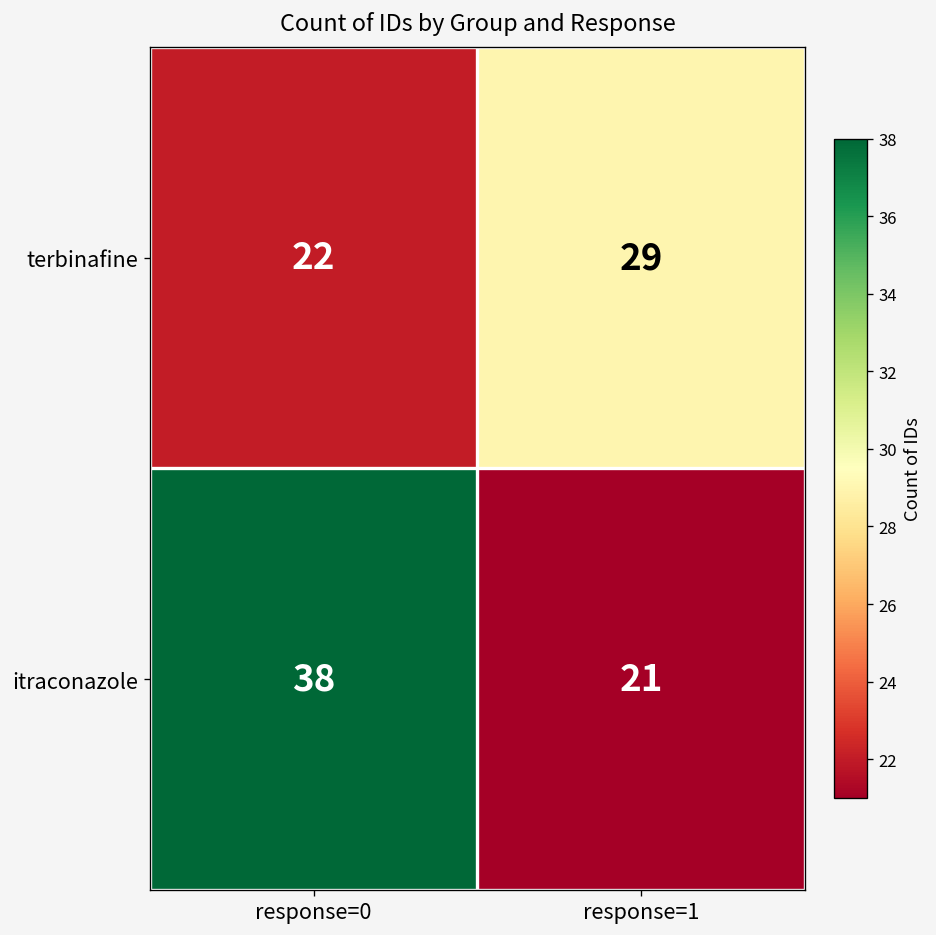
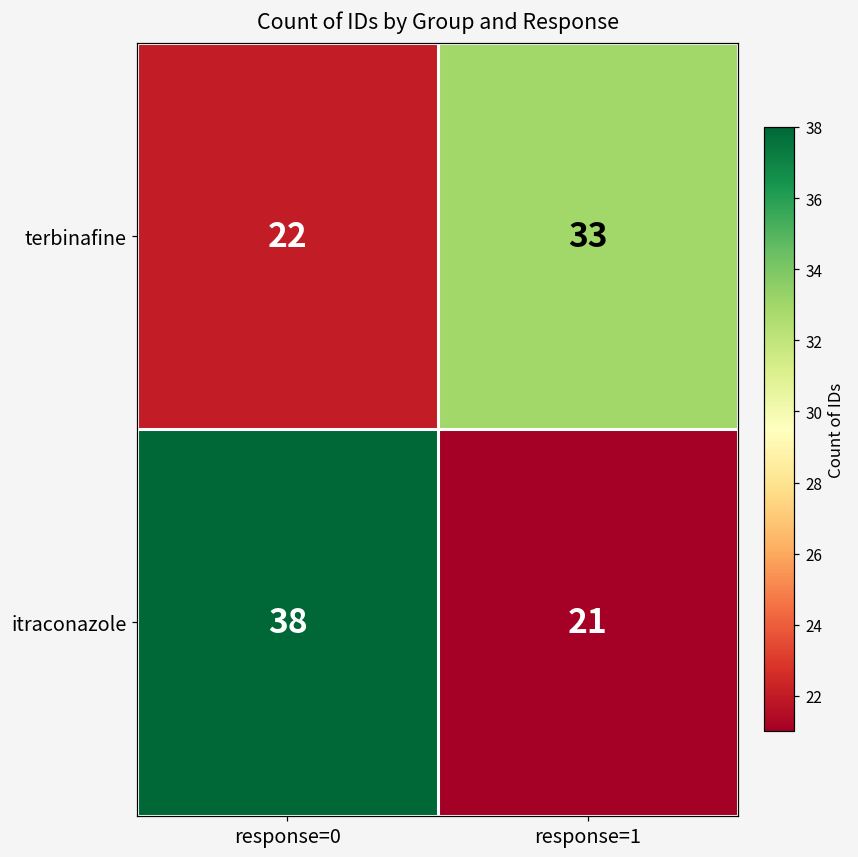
terbinafine, response=1: 29 -> 33
